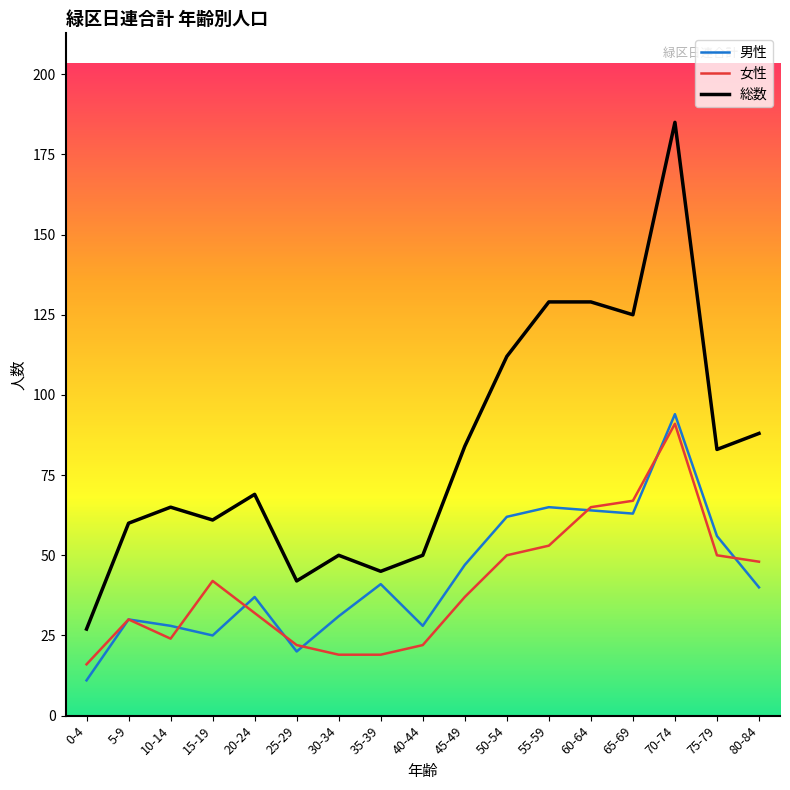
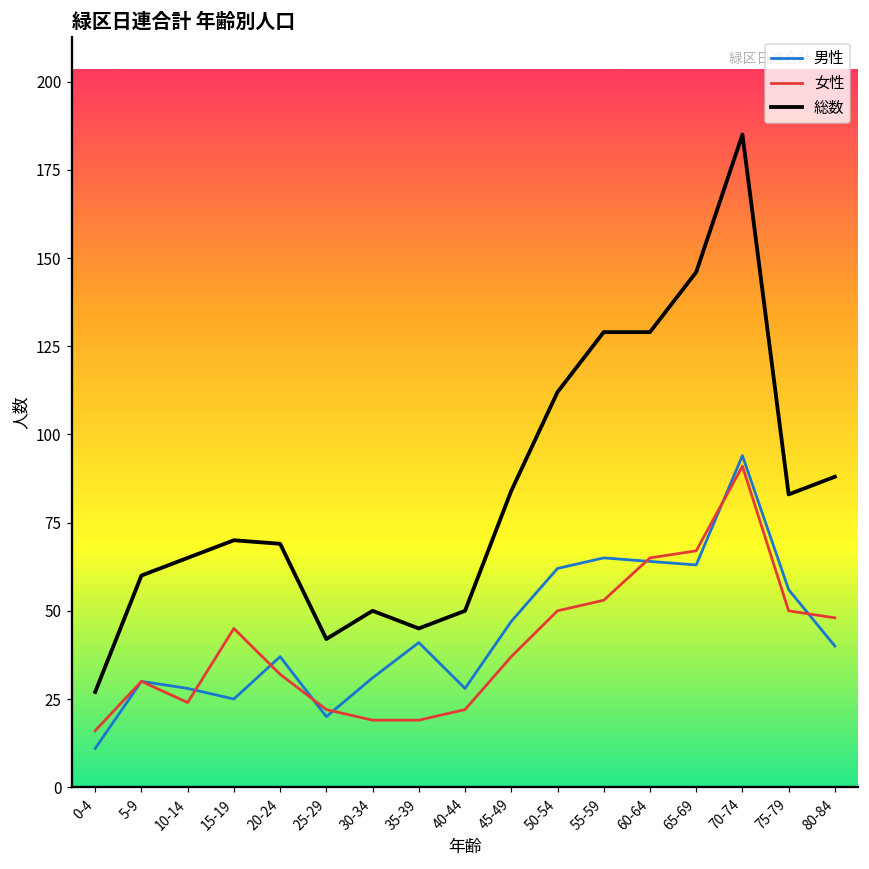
女性, 15-19: 42 -> 45
総数, 15-19: 61 -> 70
総数, 65-69: 125 -> 146
